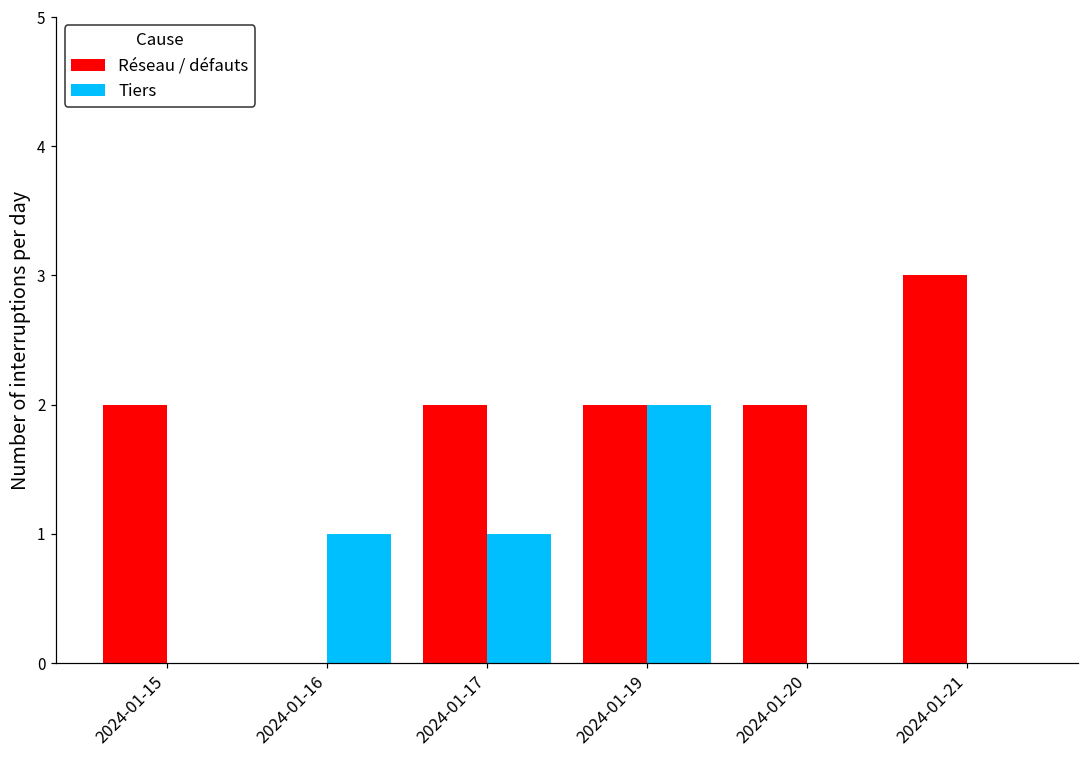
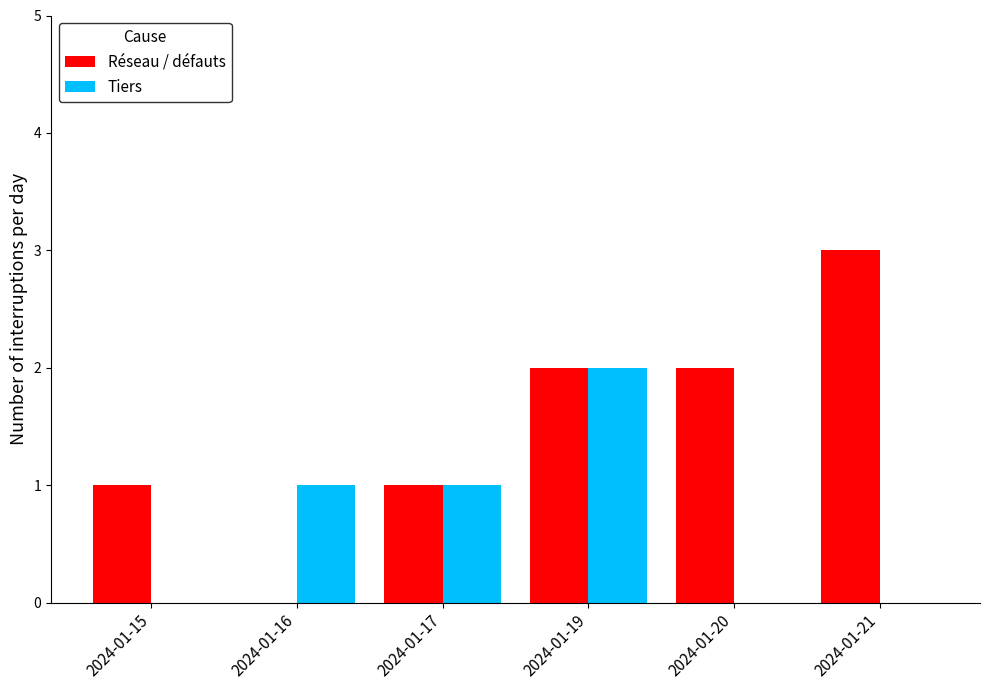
Réseau / défauts, 2024-01-15: 2 -> 1
Réseau / défauts, 2024-01-17: 2 -> 1
